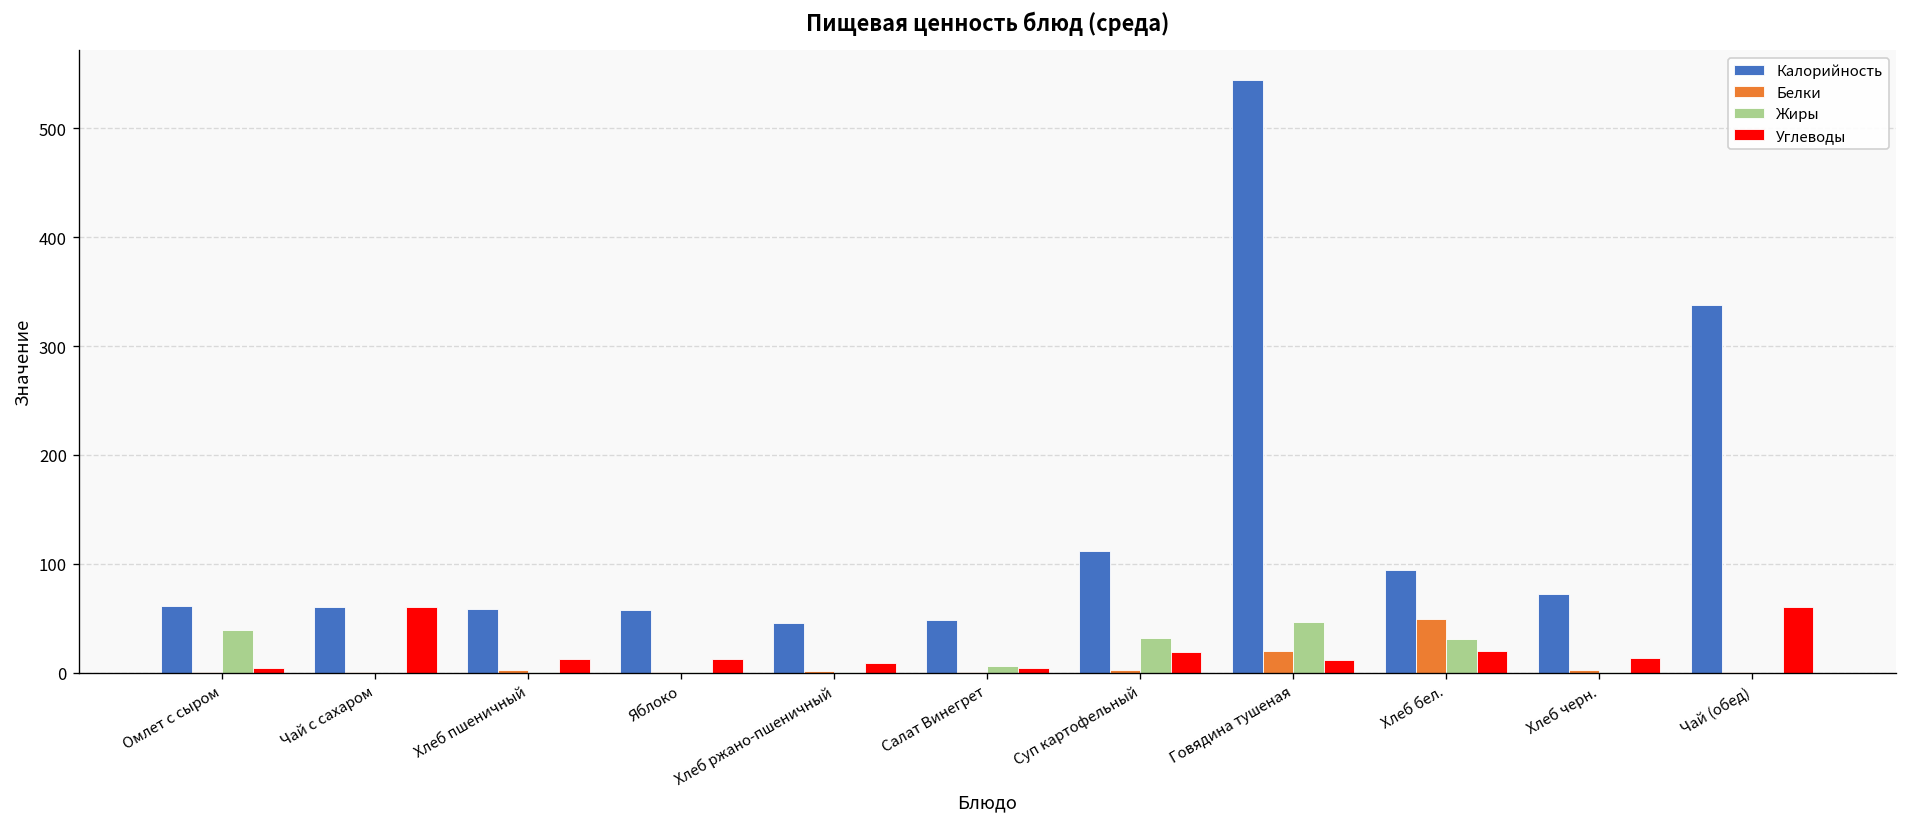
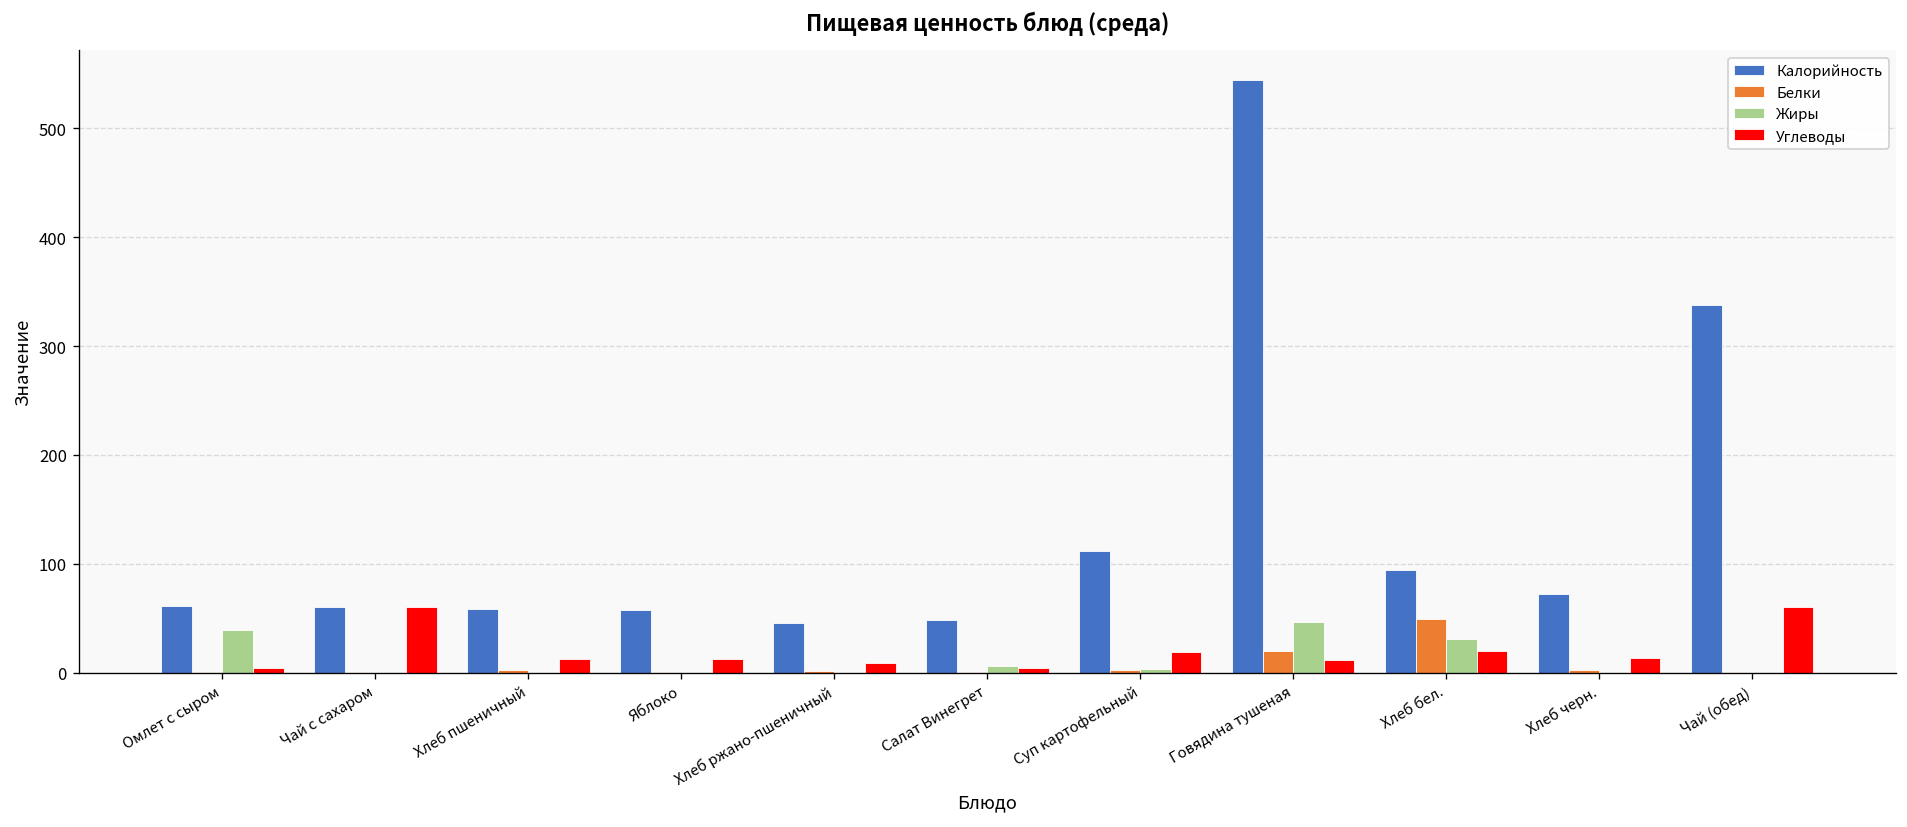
Жиры, Суп картофельный: 30 -> 0
